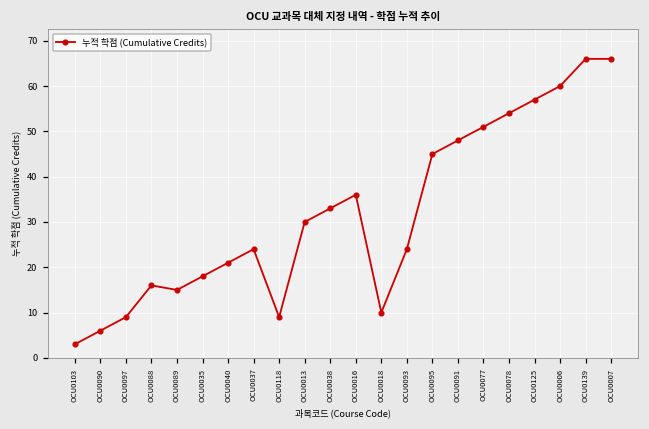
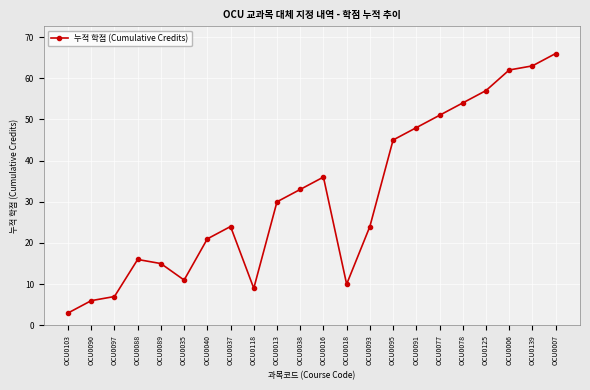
OCU0097: 9 -> 7
OCU0035: 18 -> 11
OCU0006: 60 -> 62
OCU0139: 66 -> 63
